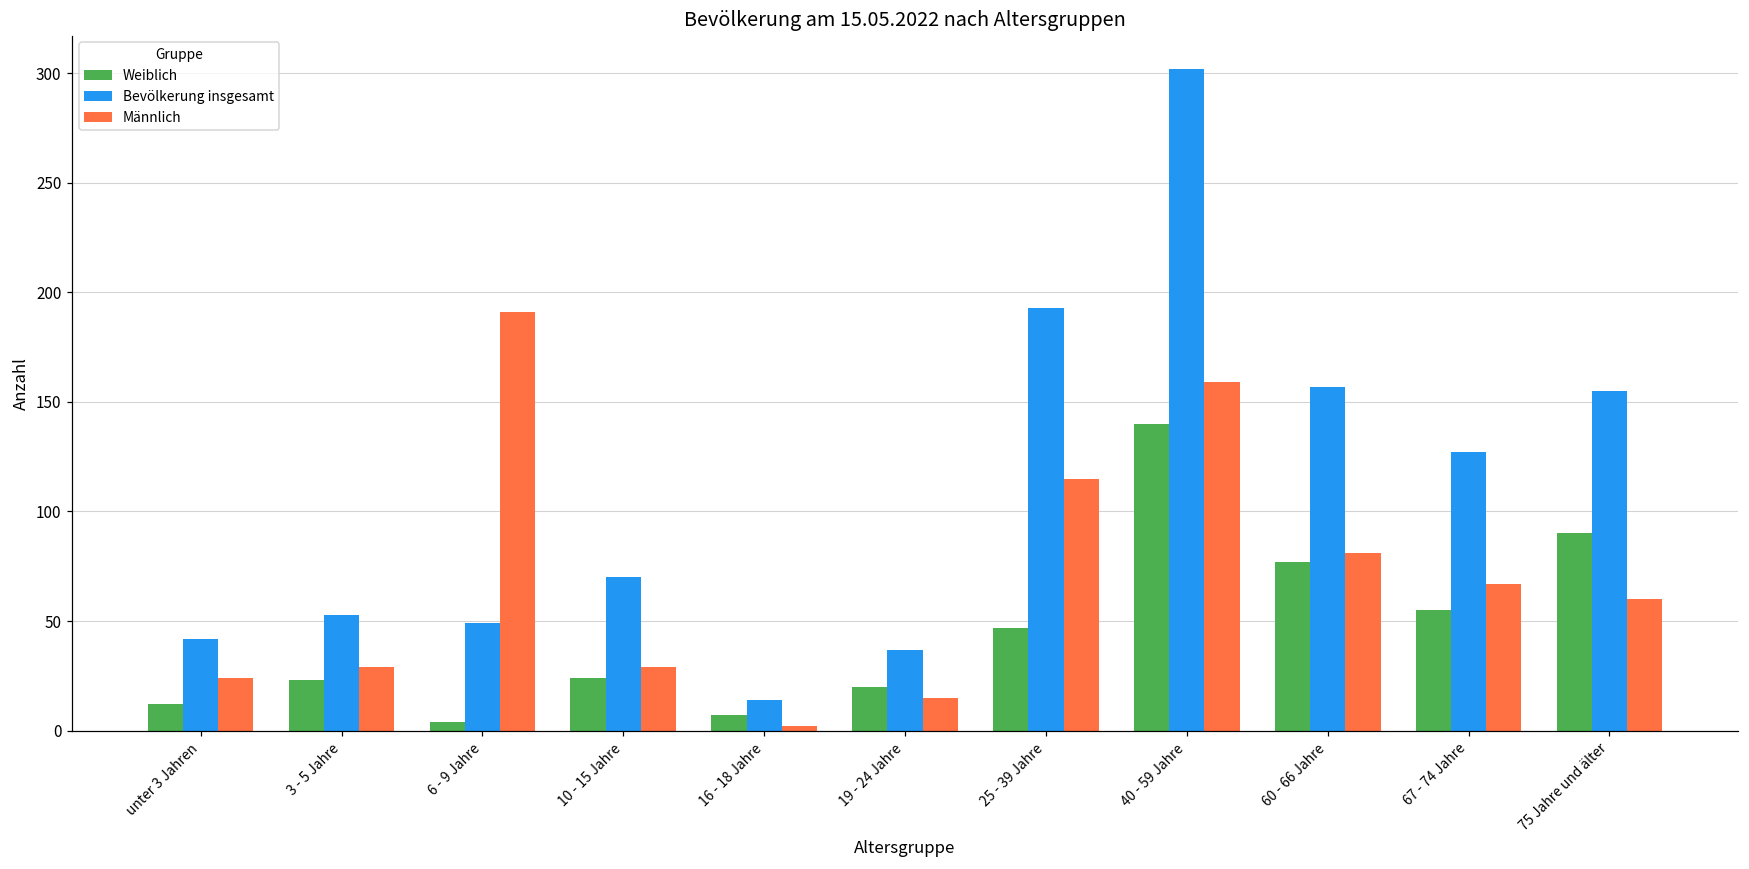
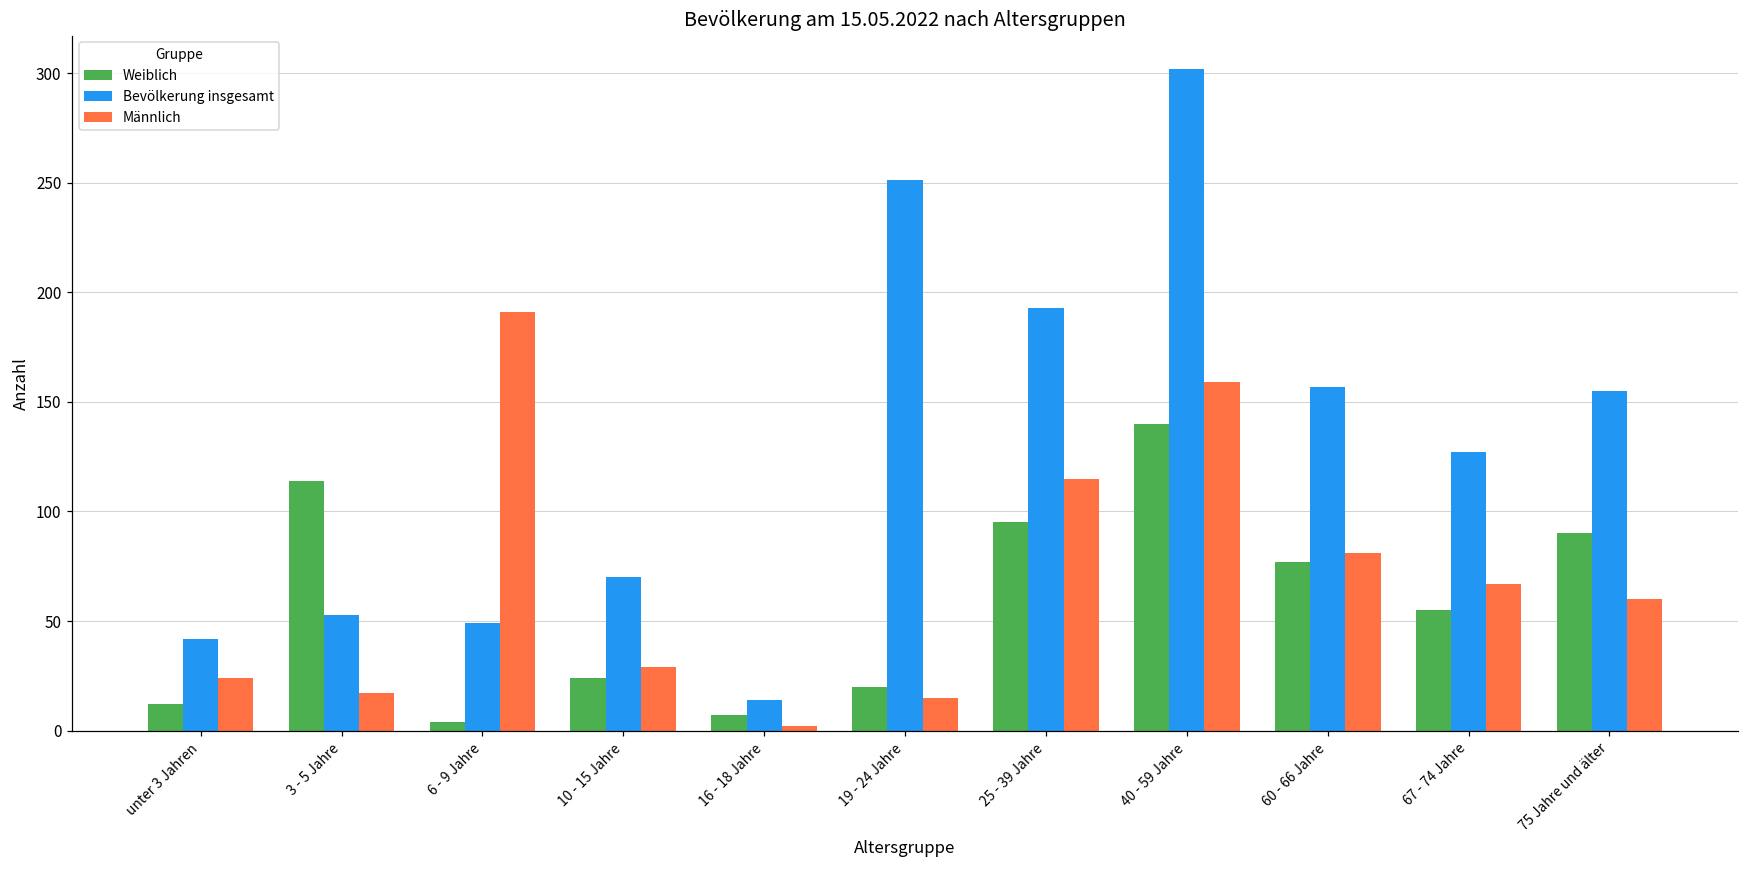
Weiblich, 3 - 5 Jahre: 23 -> 114
Männlich, 3 - 5 Jahre: 29 -> 17
Bevölkerung insgesamt, 19 - 24 Jahre: 37 -> 251
Weiblich, 25 - 39 Jahre: 47 -> 95
